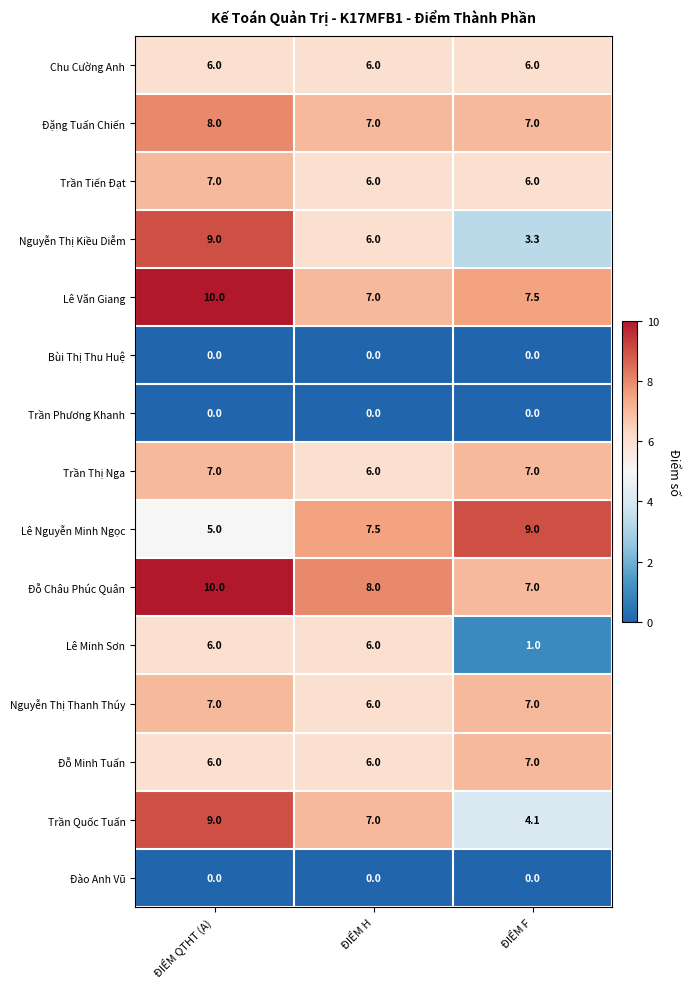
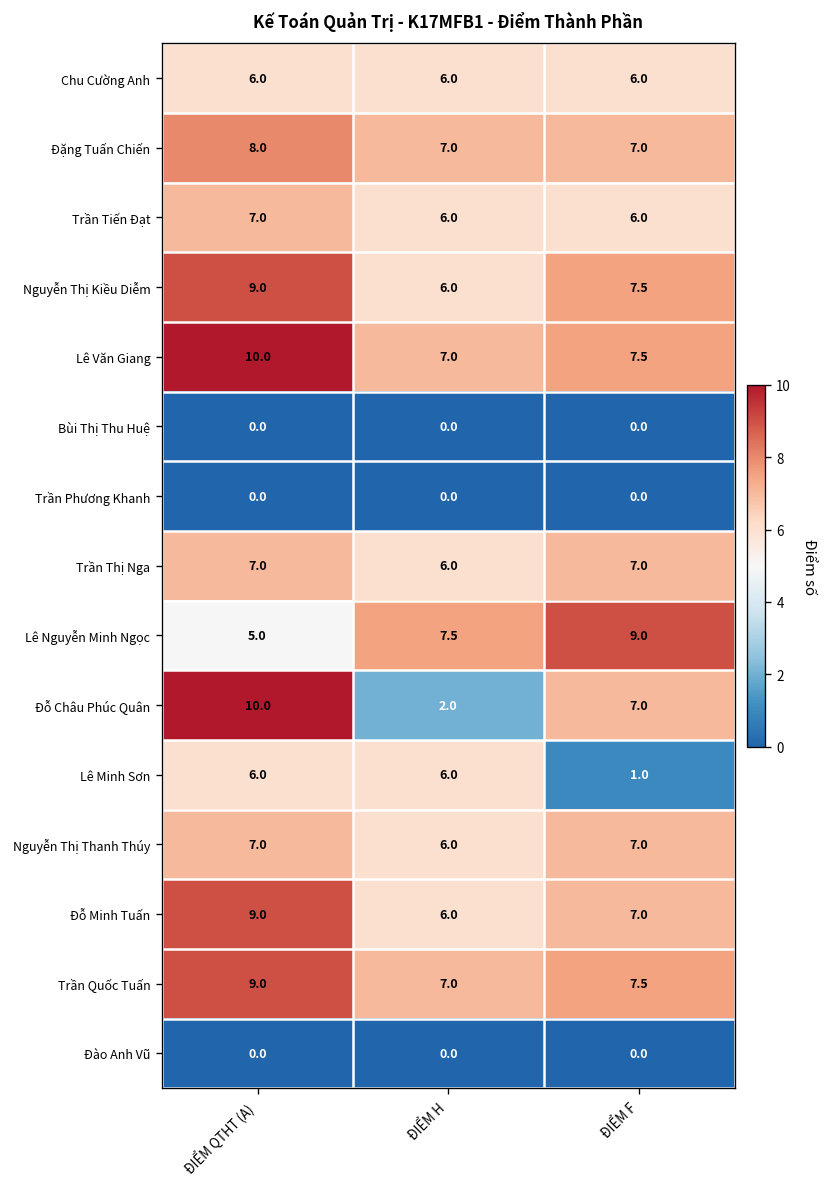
Nguyễn Thị Kiều Diễm, ĐIỂM F: 3.3 -> 7.5
Đỗ Châu Phúc Quân, ĐIỂM H: 8.0 -> 2.0
Đỗ Minh Tuấn, ĐIỂM QTHT (A): 6.0 -> 9.0
Trần Quốc Tuấn, ĐIỂM F: 4.1 -> 7.5
